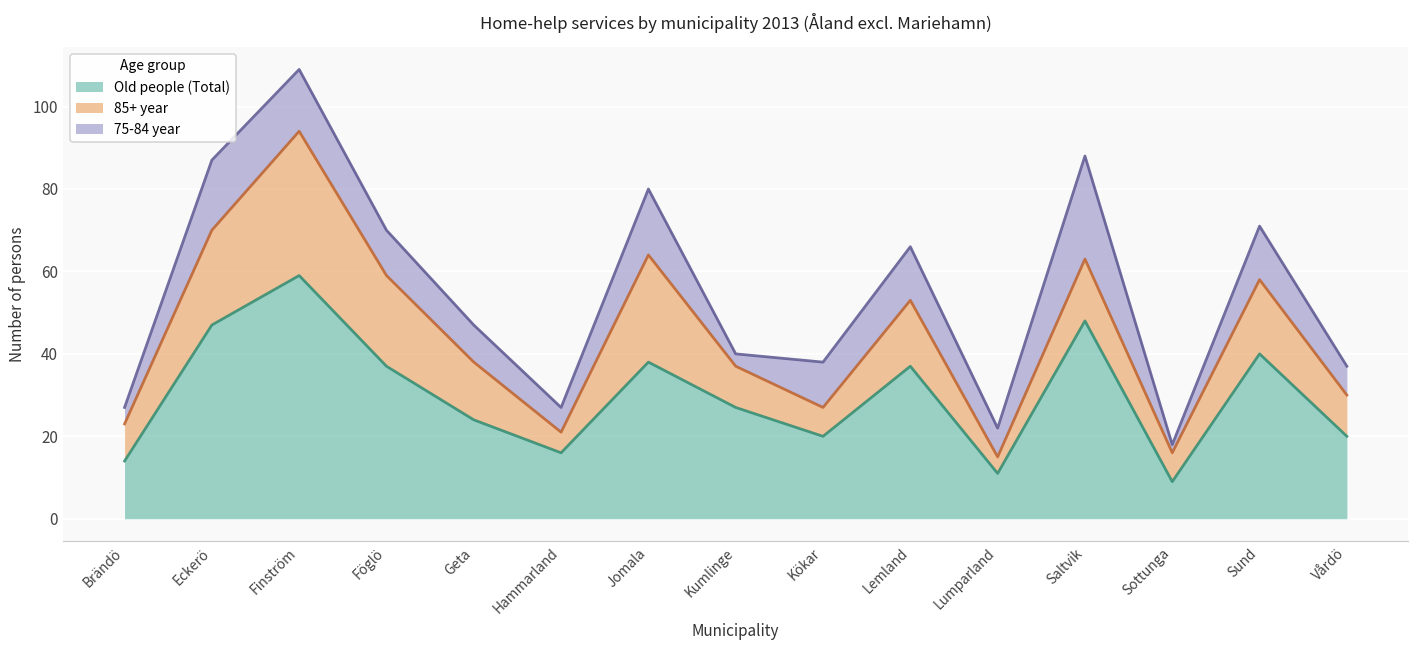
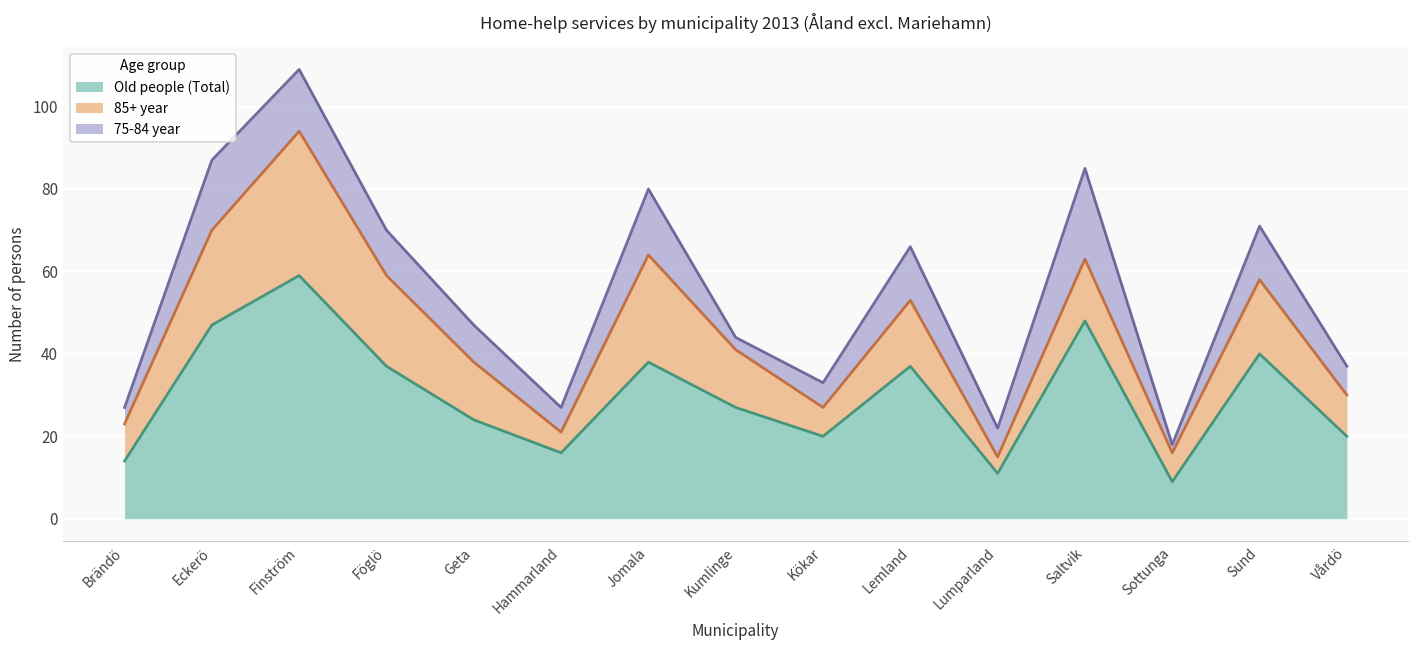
85+ year, Kumlinge: 10 -> 14
75-84 year, Kökar: 11 -> 6
75-84 year, Saltvik: 25 -> 22
